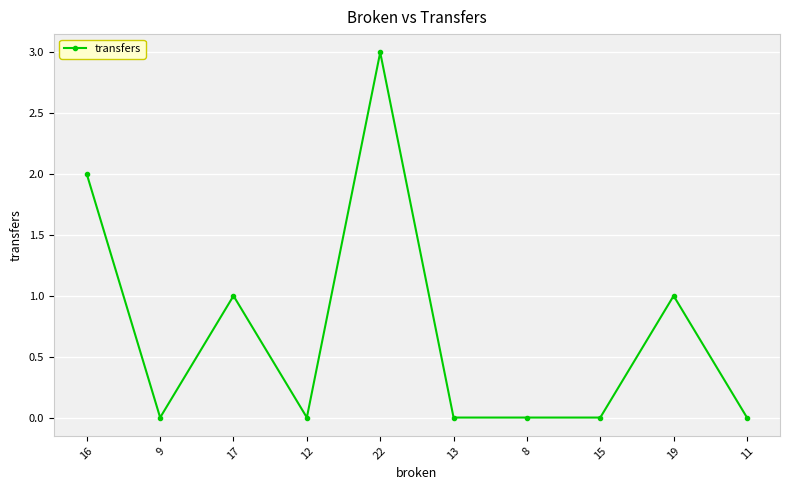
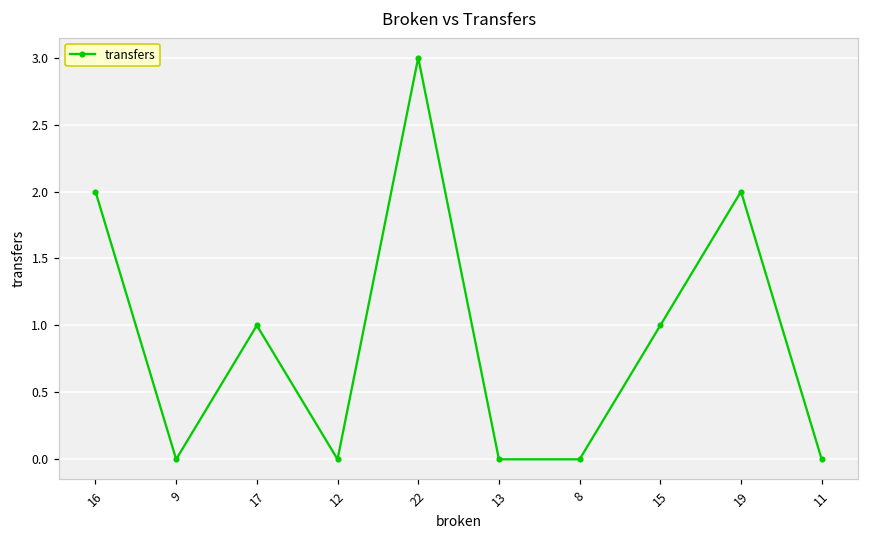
15: 0 -> 1
19: 1 -> 2
